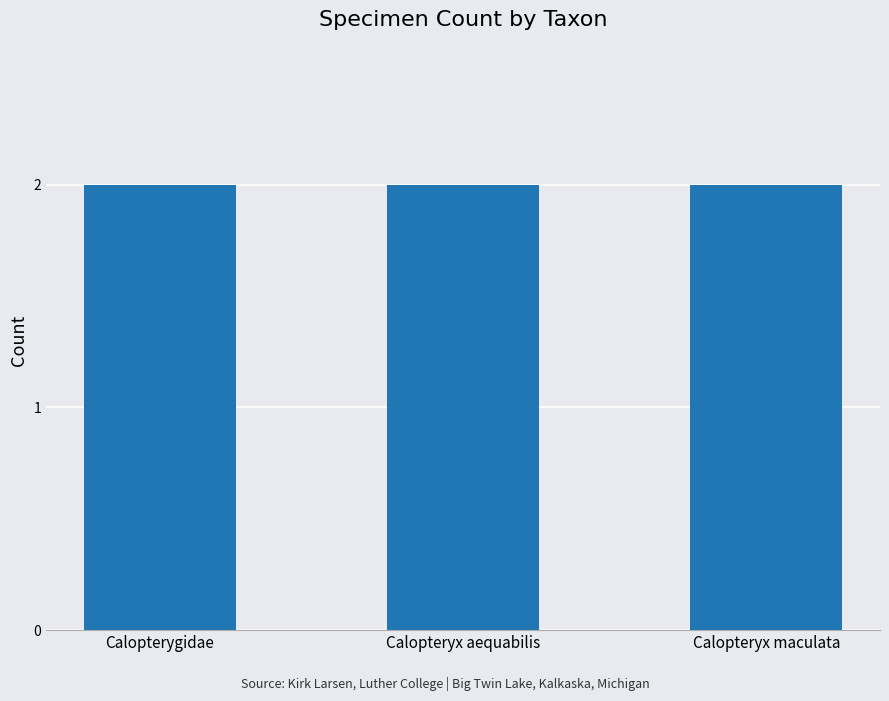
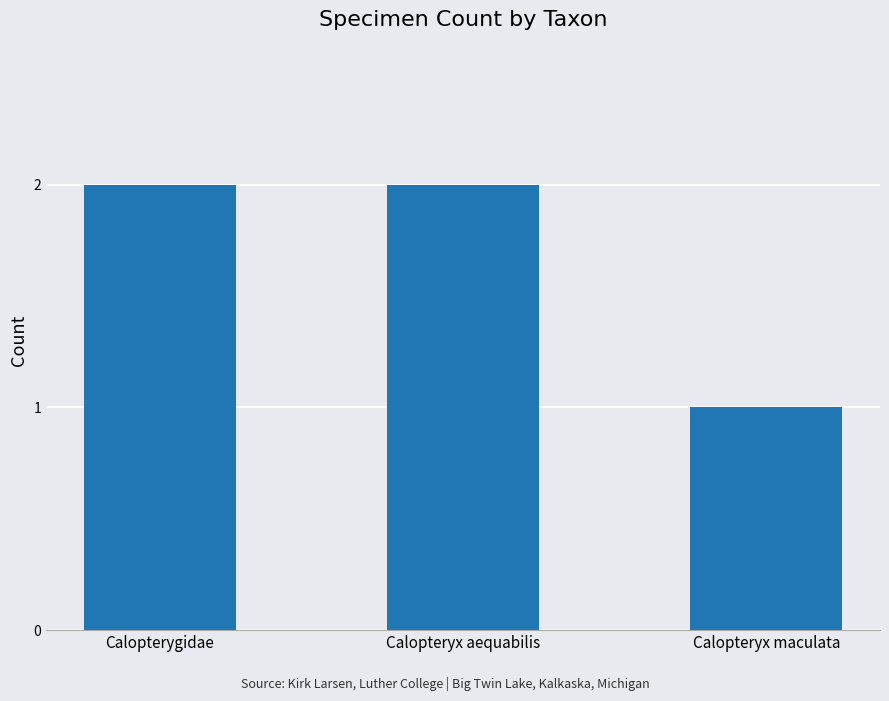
Calopteryx maculata: 2 -> 1
